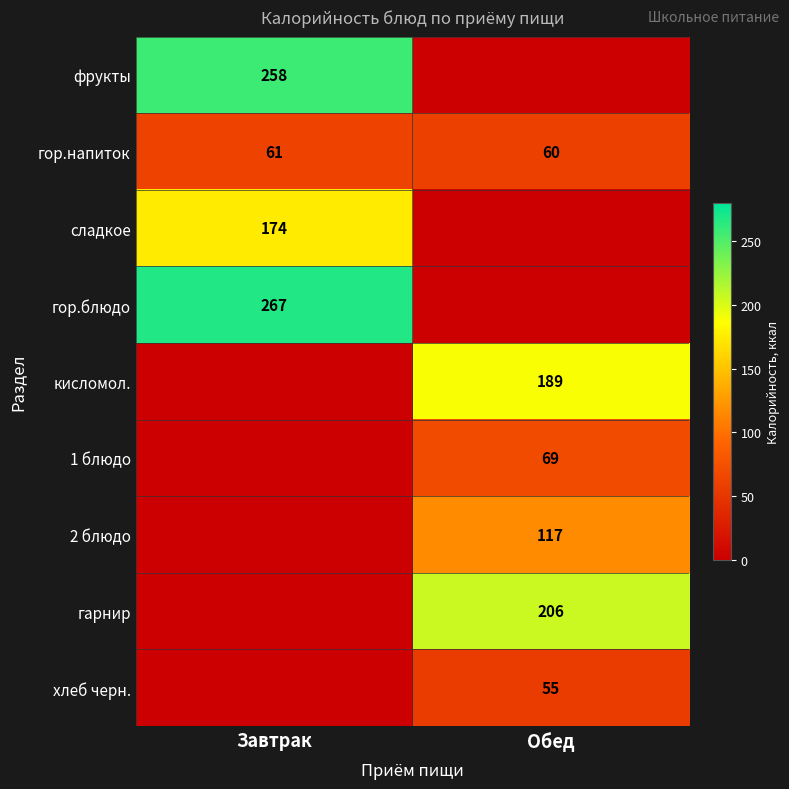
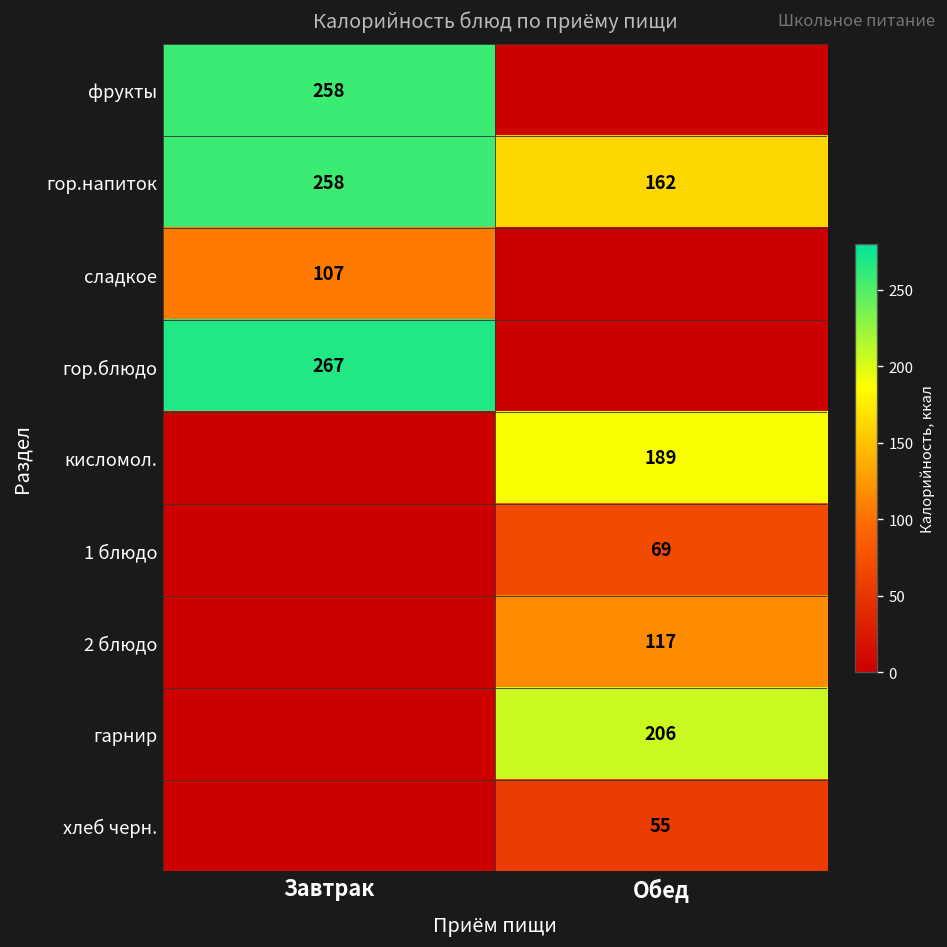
гор.напиток, Завтрак: 61 -> 258
гор.напиток, Обед: 60 -> 162
сладкое, Завтрак: 174 -> 107
